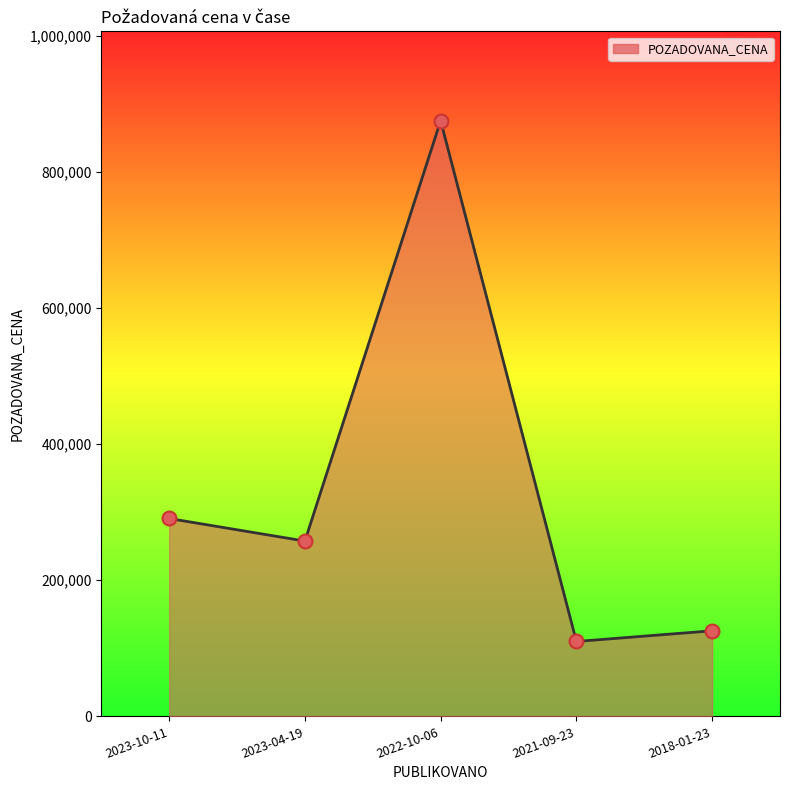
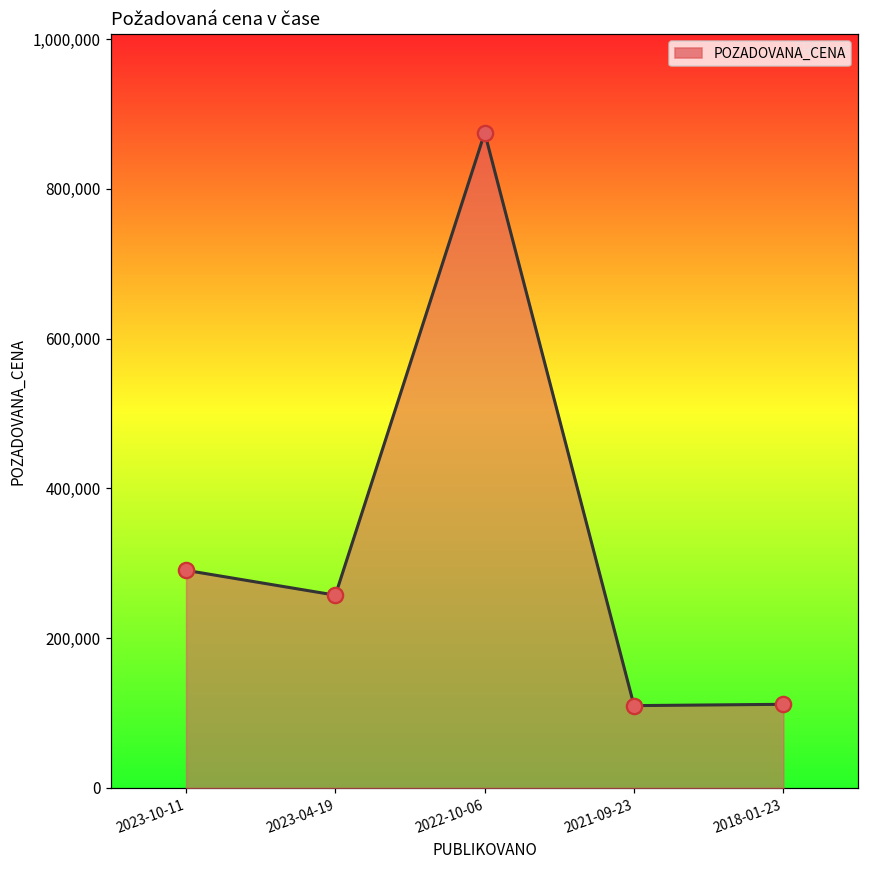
2018-01-23: 130,000 -> 110,000
